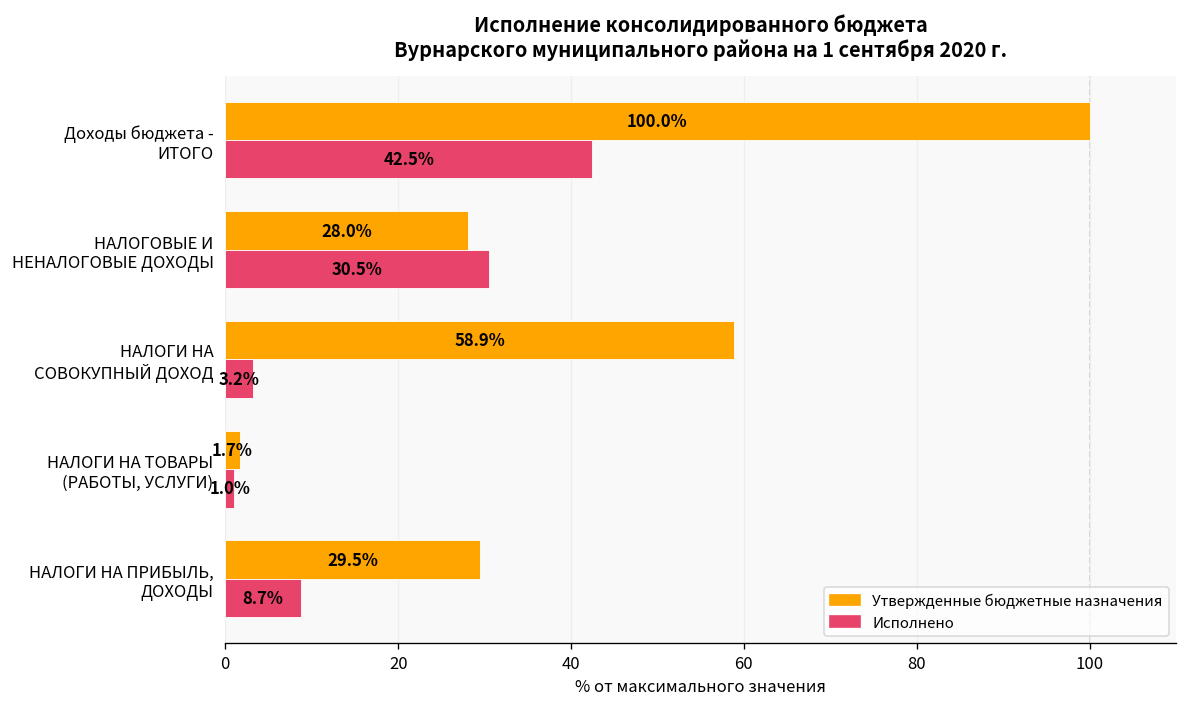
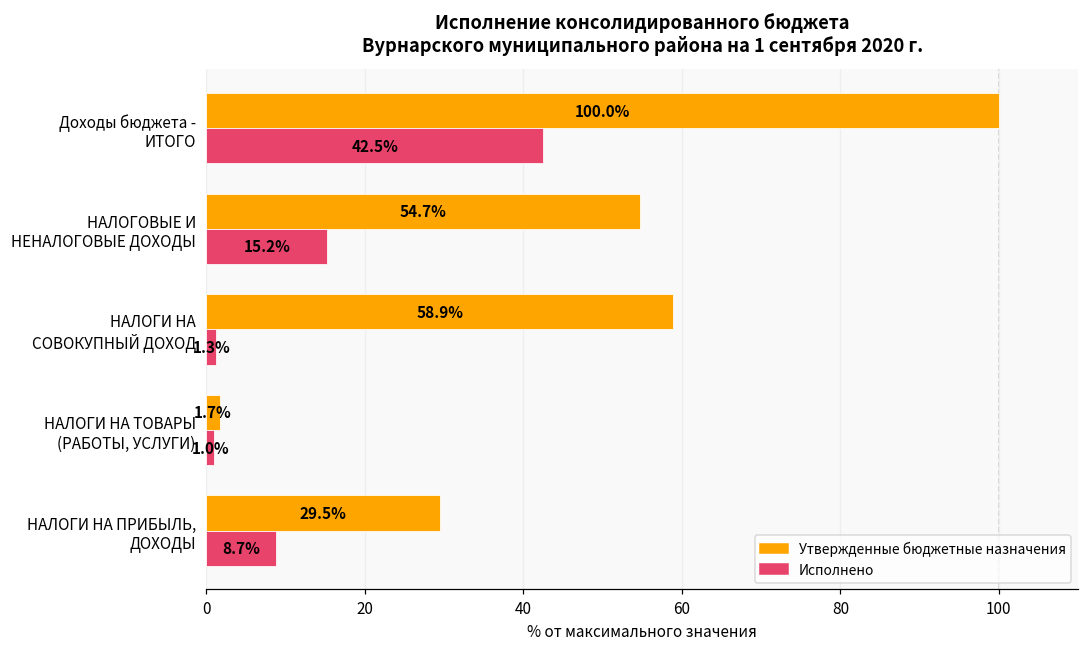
Утвержденные бюджетные назначения, НАЛОГОВЫЕ И НЕНАЛОГОВЫЕ ДОХОДЫ: 28.0% -> 54.7%
Исполнено, НАЛОГОВЫЕ И НЕНАЛОГОВЫЕ ДОХОДЫ: 30.5% -> 15.2%
Исполнено, НАЛОГИ НА СОВОКУПНЫЙ ДОХОД: 3.2% -> 1.3%
